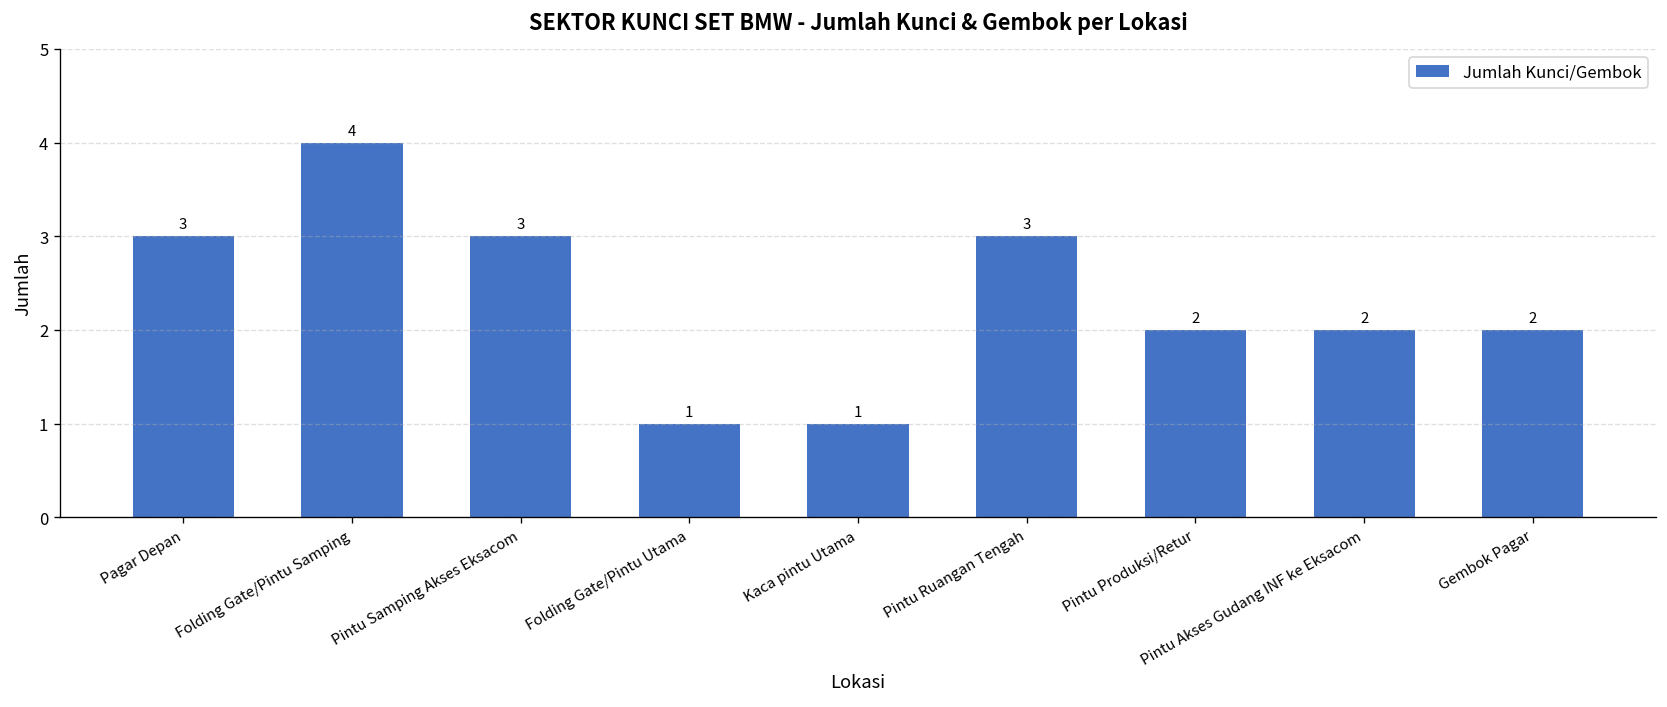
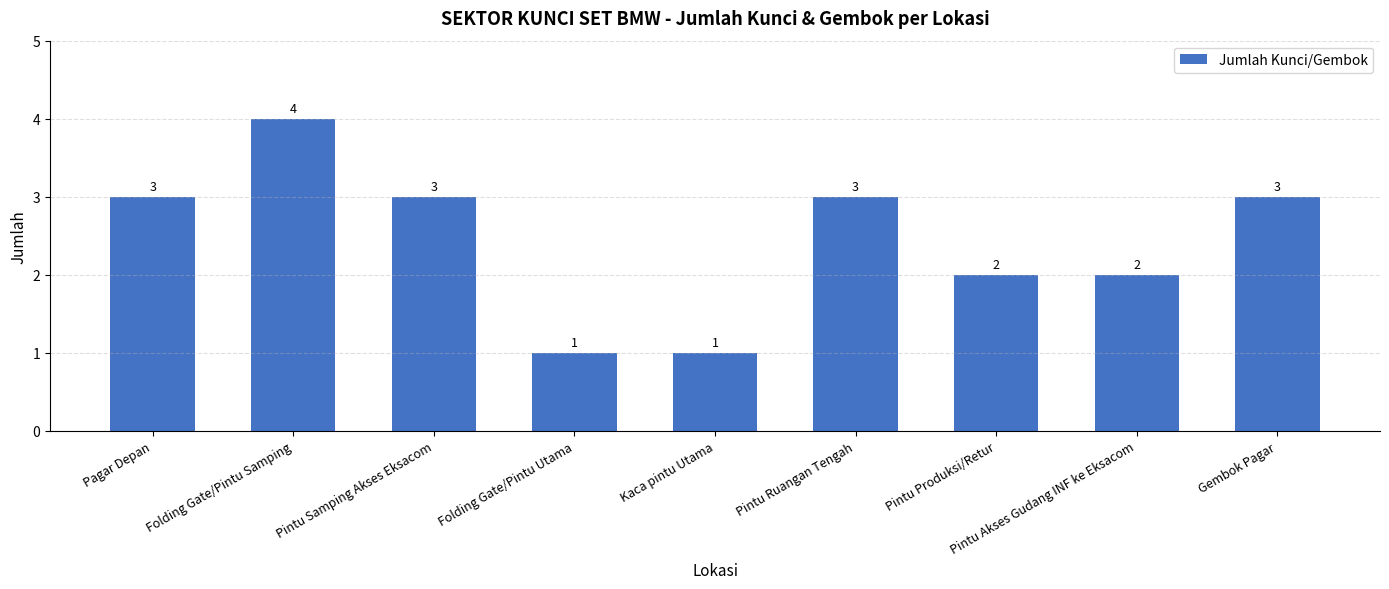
Gembok Pagar: 2 -> 3
